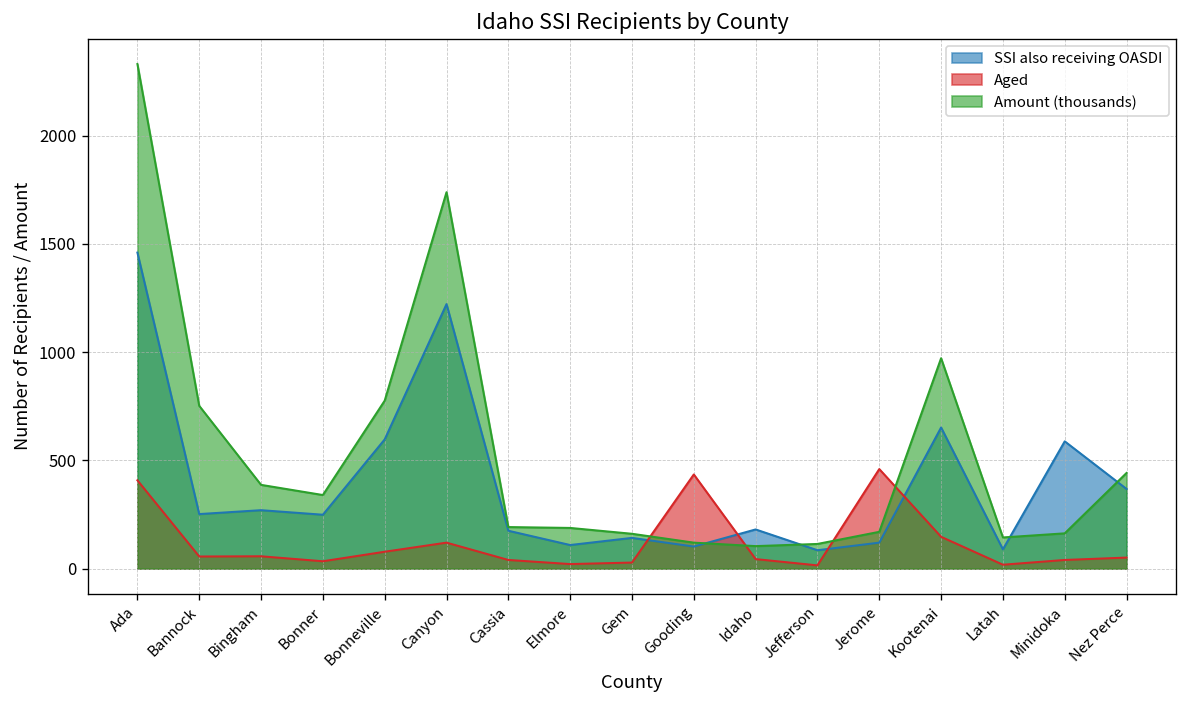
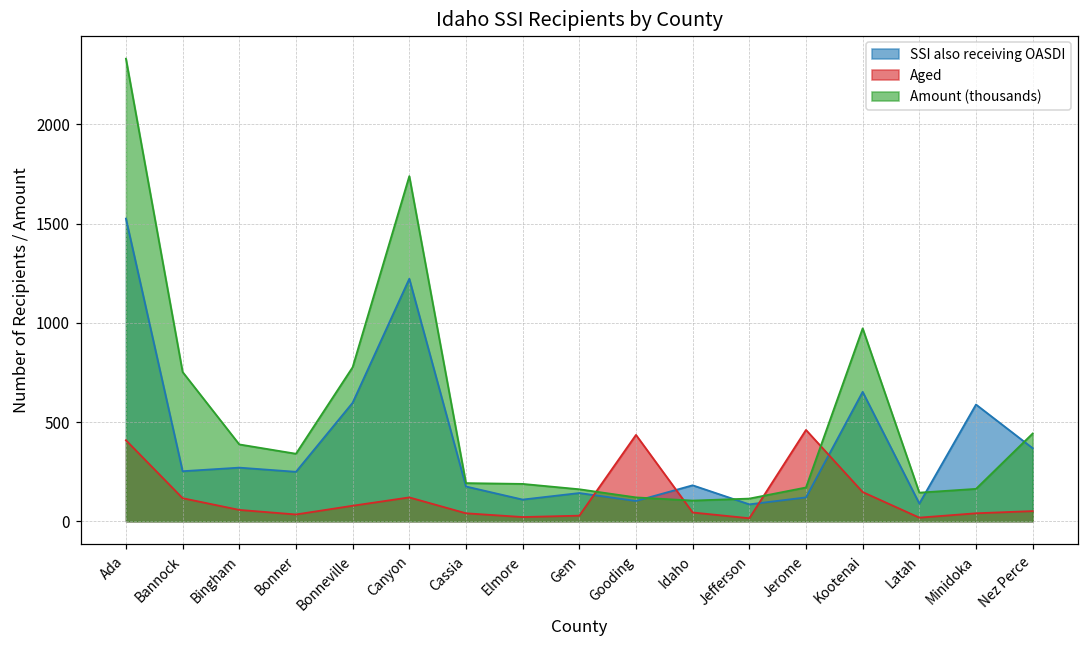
SSI also receiving OASDI, Ada: 1460 -> 1530
Aged, Bannock: 60 -> 120
